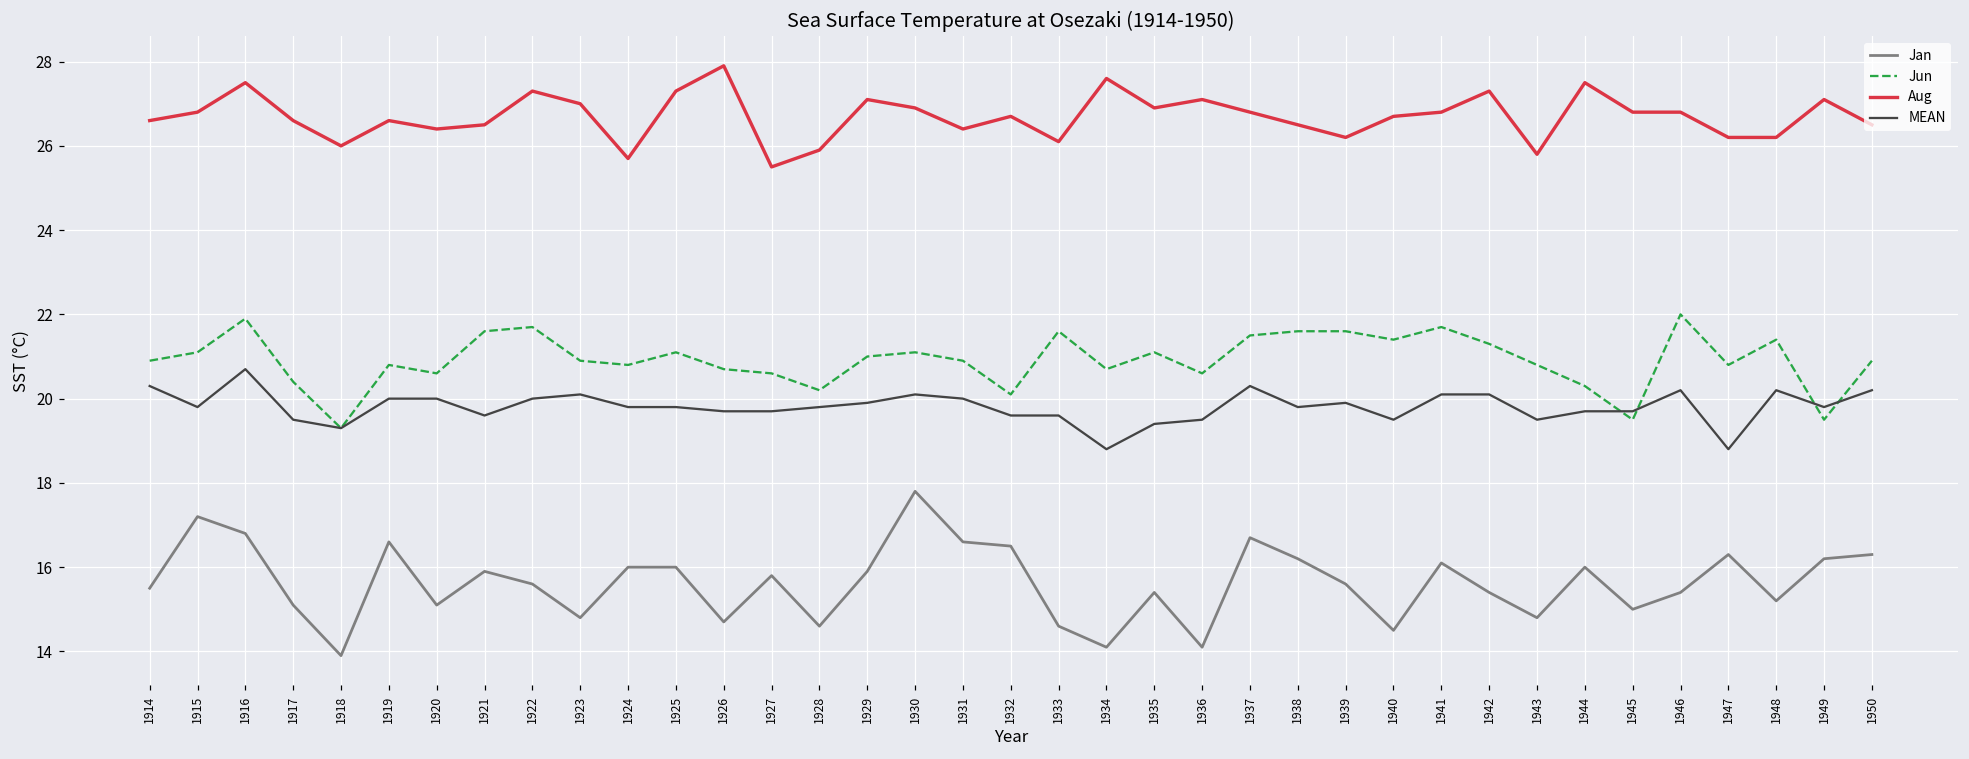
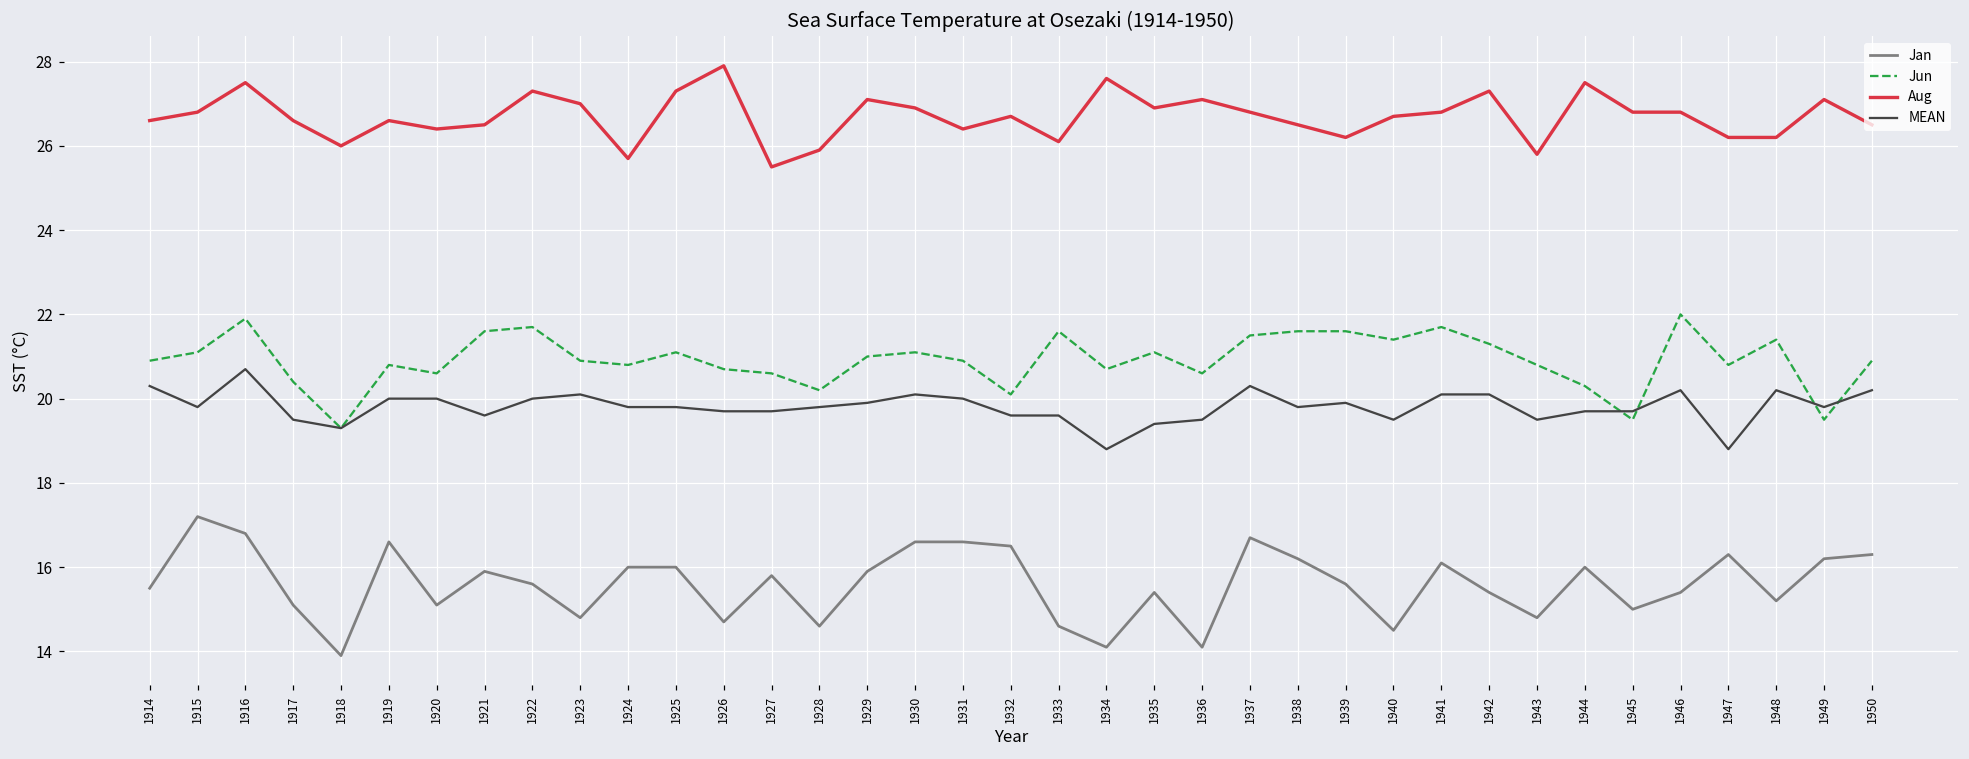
Jan, 1930: 17.8 -> 16.6
